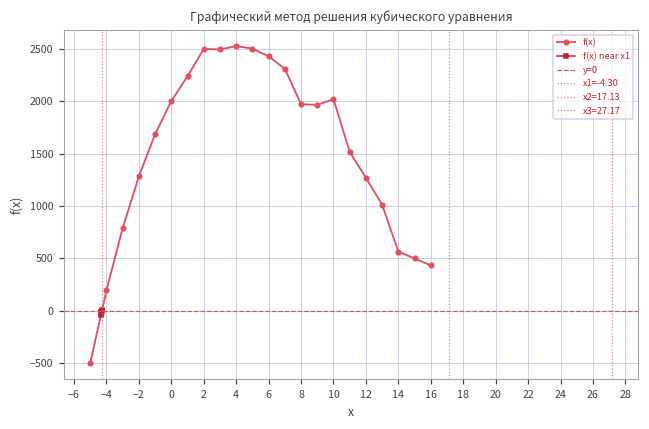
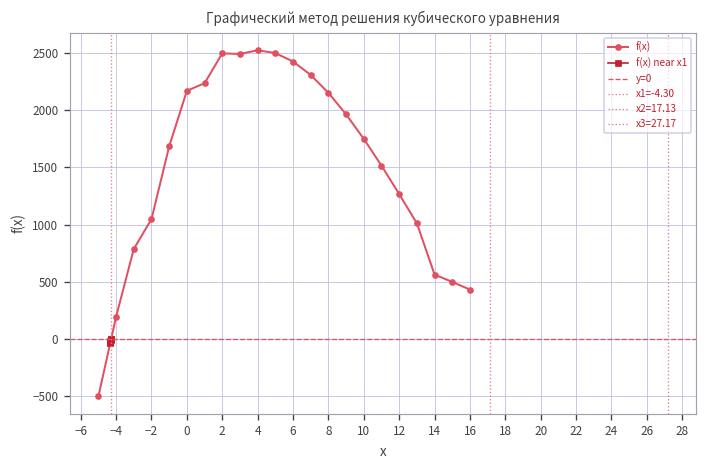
f(x), −2: 1300 -> 1000
f(x), 0: 2000 -> 2200
f(x), 8: 2000 -> 2200
f(x), 10: 2000 -> 1800
